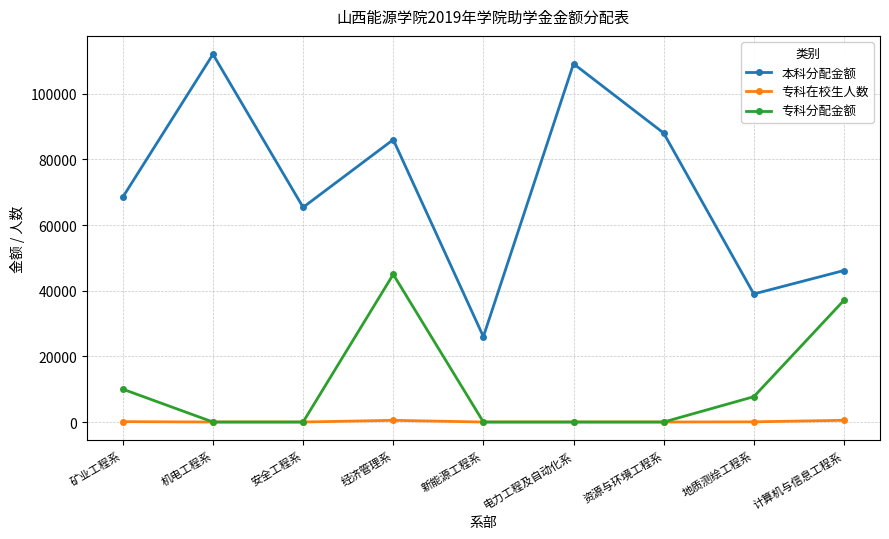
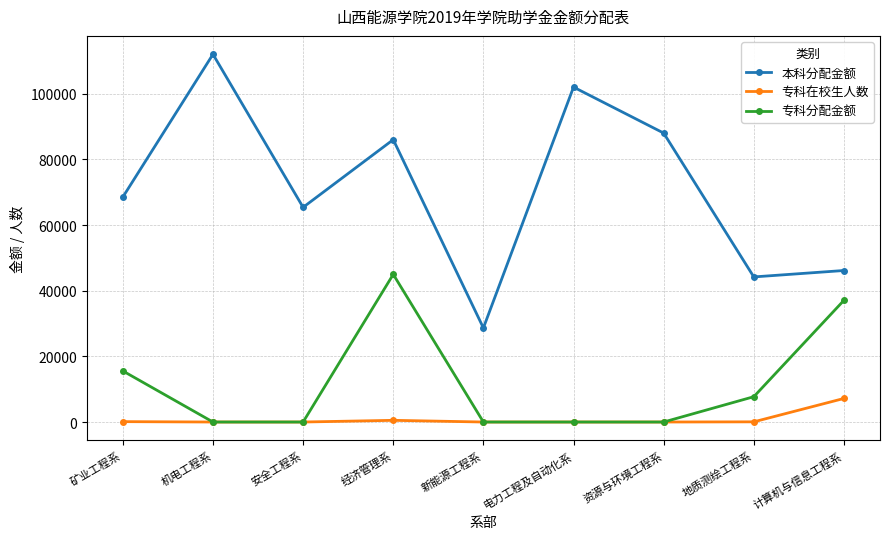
专科分配金额, 矿业工程系: 10000 -> 16000
本科分配金额, 新能源工程系: 26000 -> 29000
本科分配金额, 电力工程及自动化系: 109000 -> 102000
本科分配金额, 地质测绘工程系: 39000 -> 44000
专科在校生人数, 计算机与信息工程系: 1000 -> 7000
